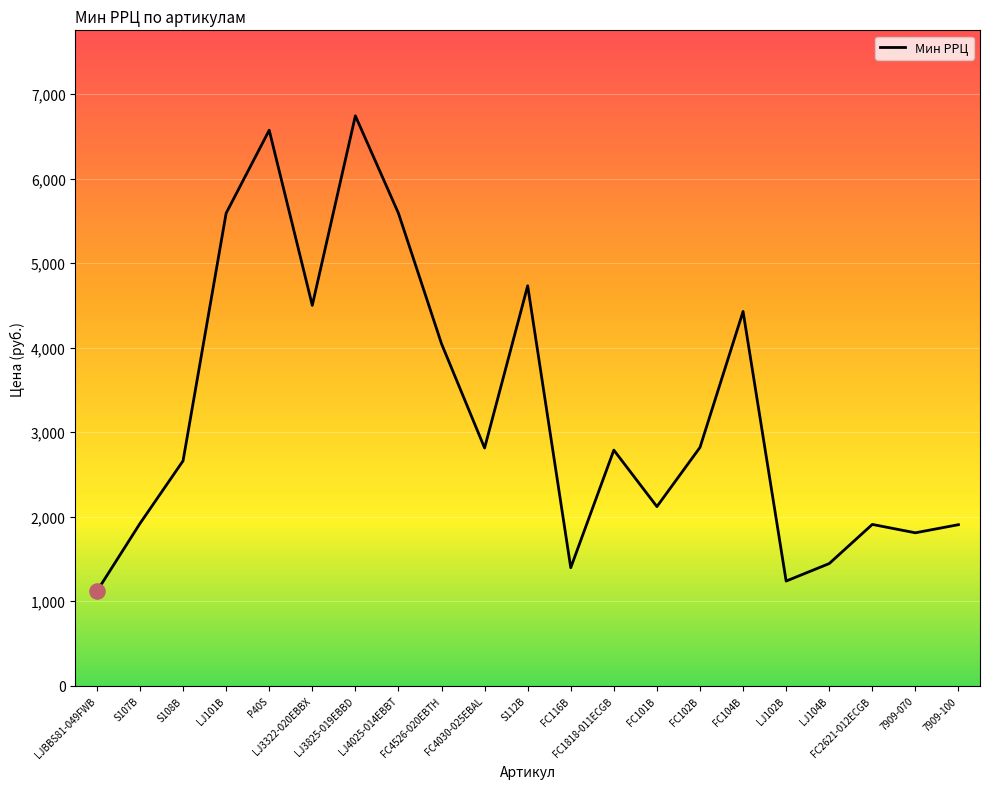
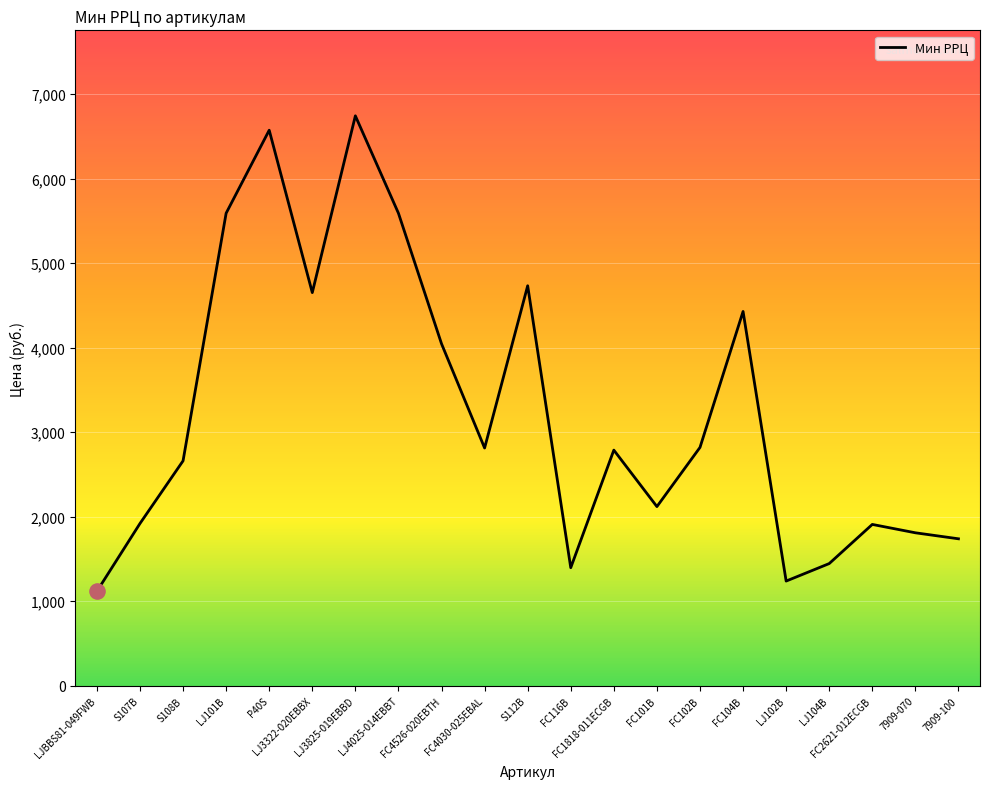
Мин РРЦ, LJ3322-020EBBX: 4,500 -> 4,700
Мин РРЦ, 7909-100: 1,900 -> 1,700
